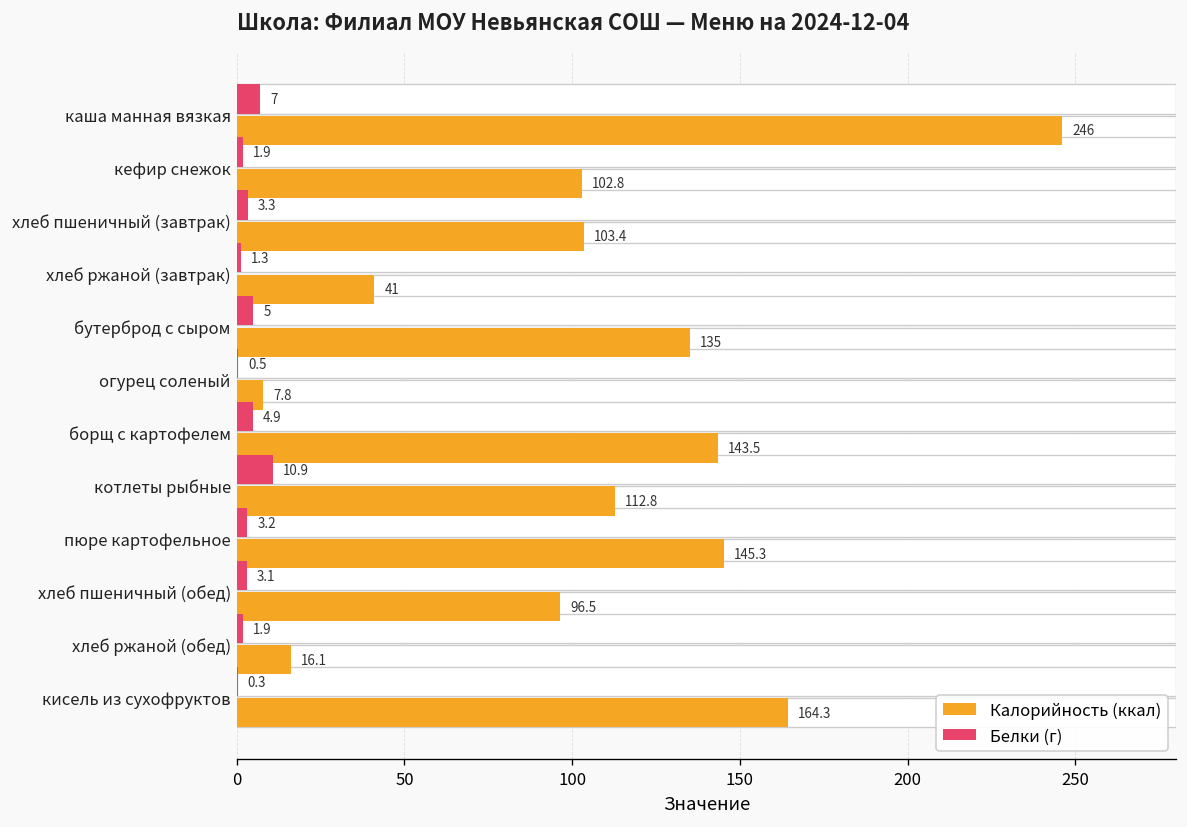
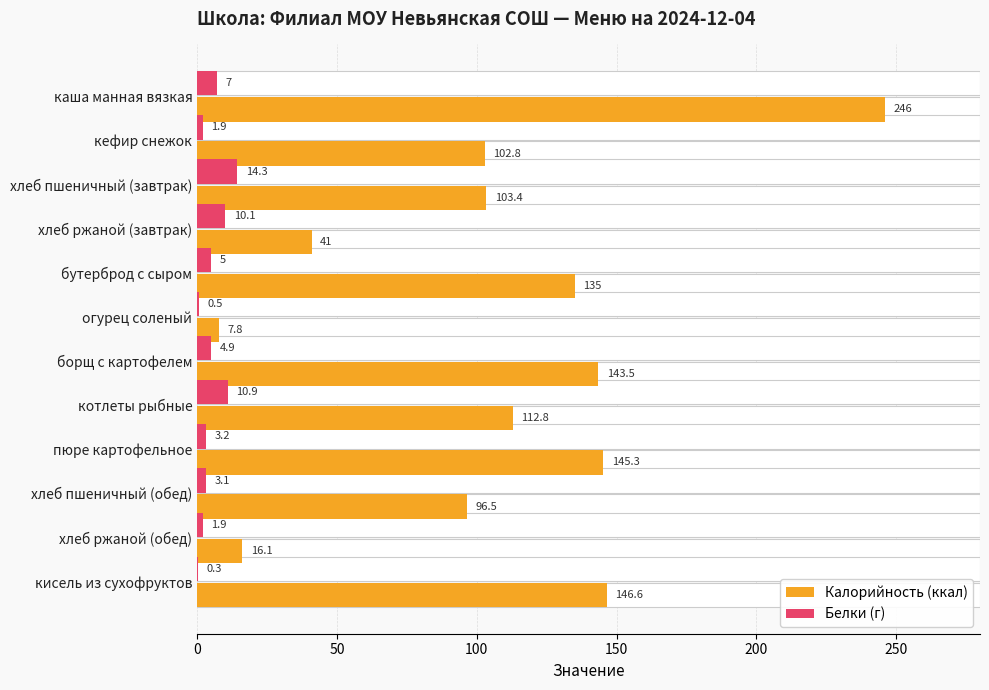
Белки (г), хлеб пшеничный (завтрак): 3.3 -> 14.3
Белки (г), хлеб ржаной (завтрак): 1.3 -> 10.1
Калорийность (ккал), кисель из сухофруктов: 164.3 -> 146.6
